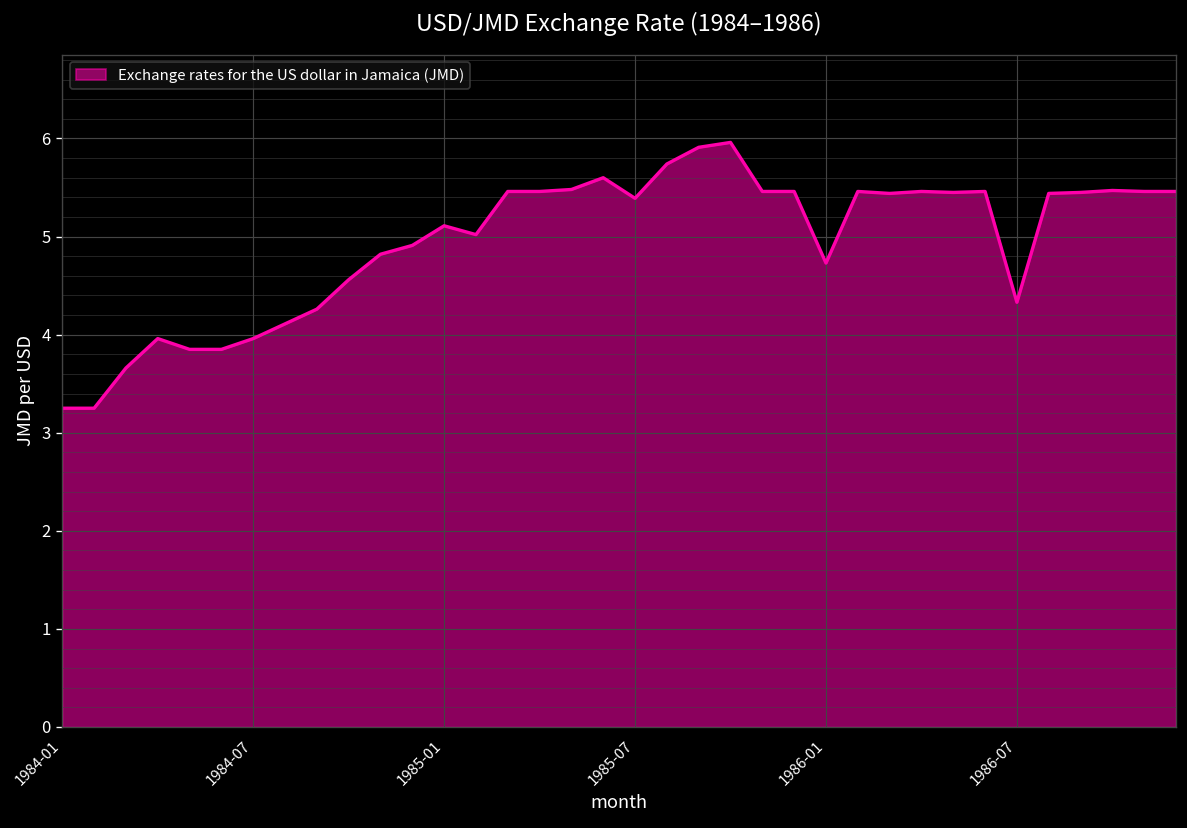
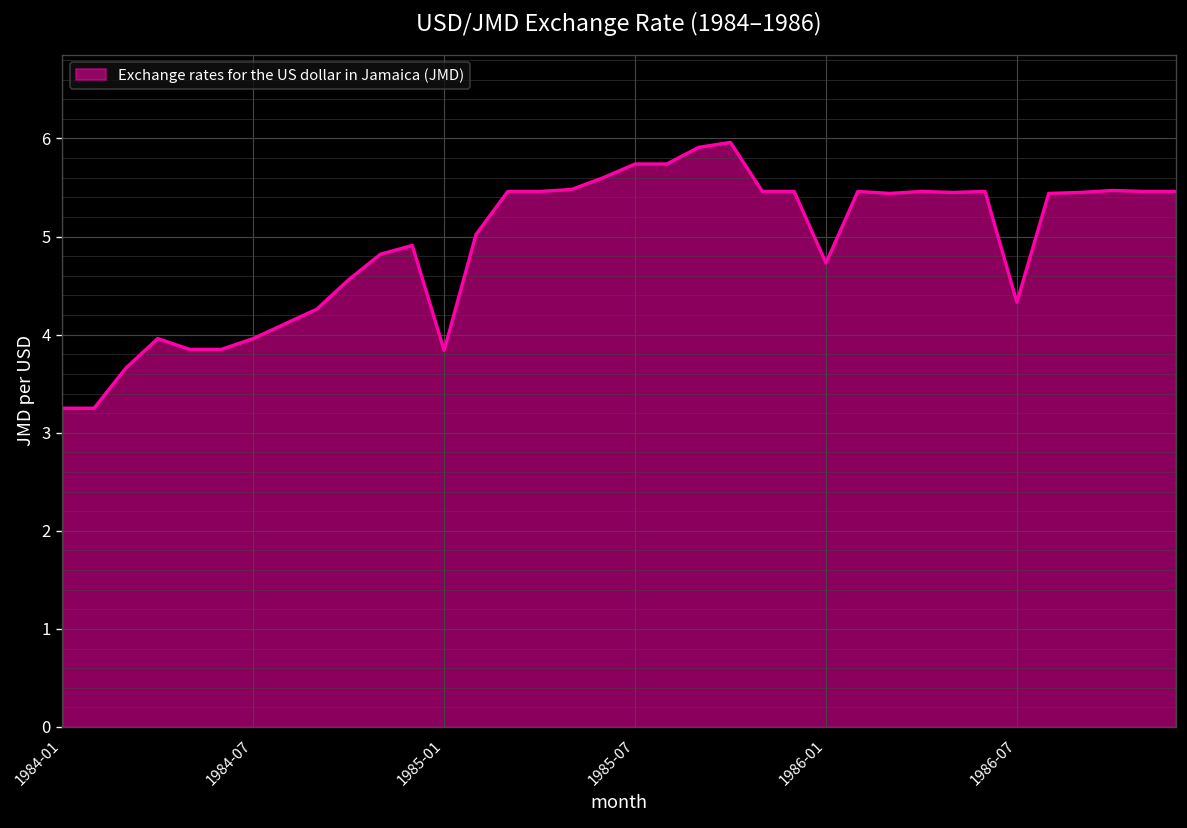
1985-01: 5.1 -> 3.8
1985-07: 5.4 -> 5.7
